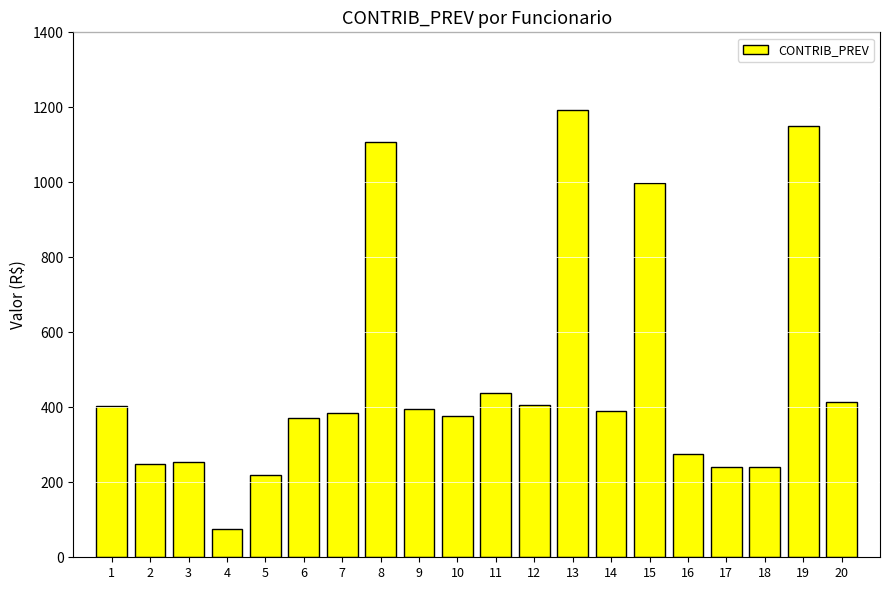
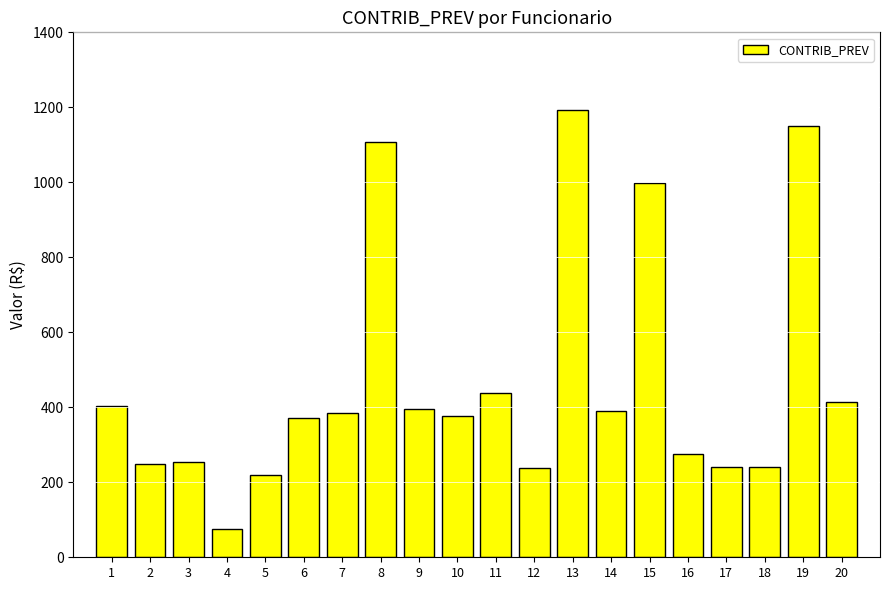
12: 410 -> 240
